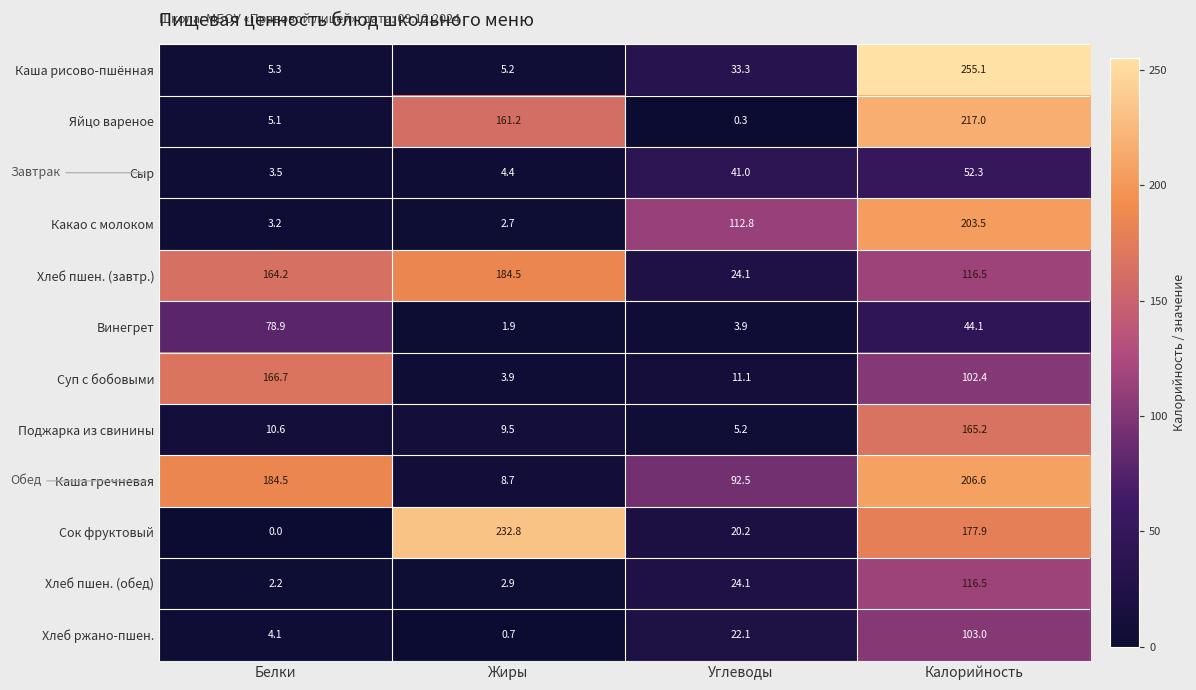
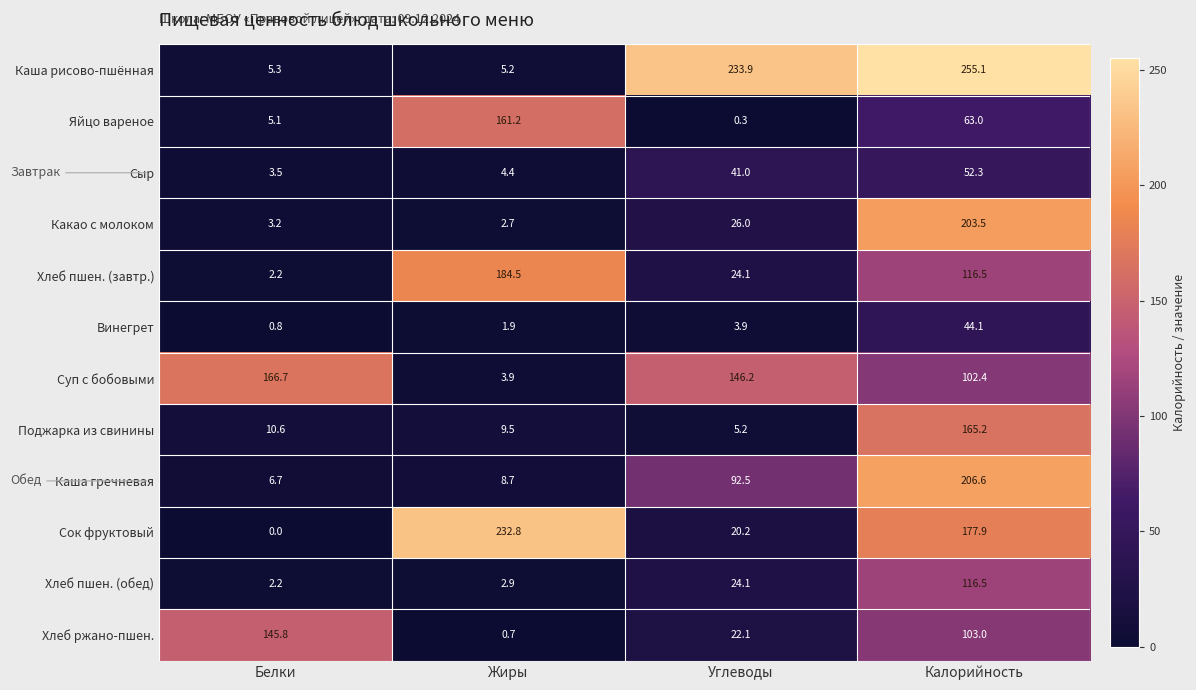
Каша рисово-пшённая, Углеводы: 33.3 -> 233.9
Яйцо вареное, Калорийность: 217.0 -> 63.0
Какао с молоком, Углеводы: 112.8 -> 26.0
Хлеб пшен. (завтр.), Белки: 164.2 -> 2.2
Винегрет, Белки: 78.9 -> 0.8
Суп с бобовыми, Углеводы: 11.1 -> 146.2
Каша гречневая, Белки: 184.5 -> 6.7
Хлеб ржано-пшен., Белки: 4.1 -> 145.8
